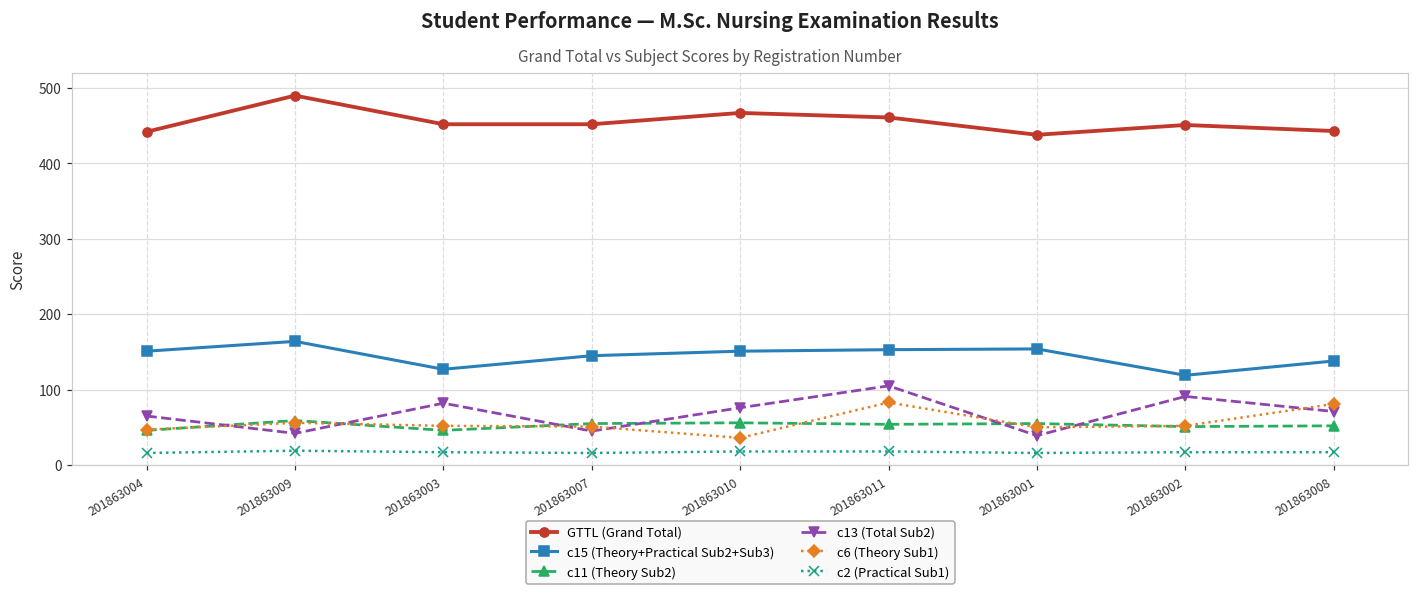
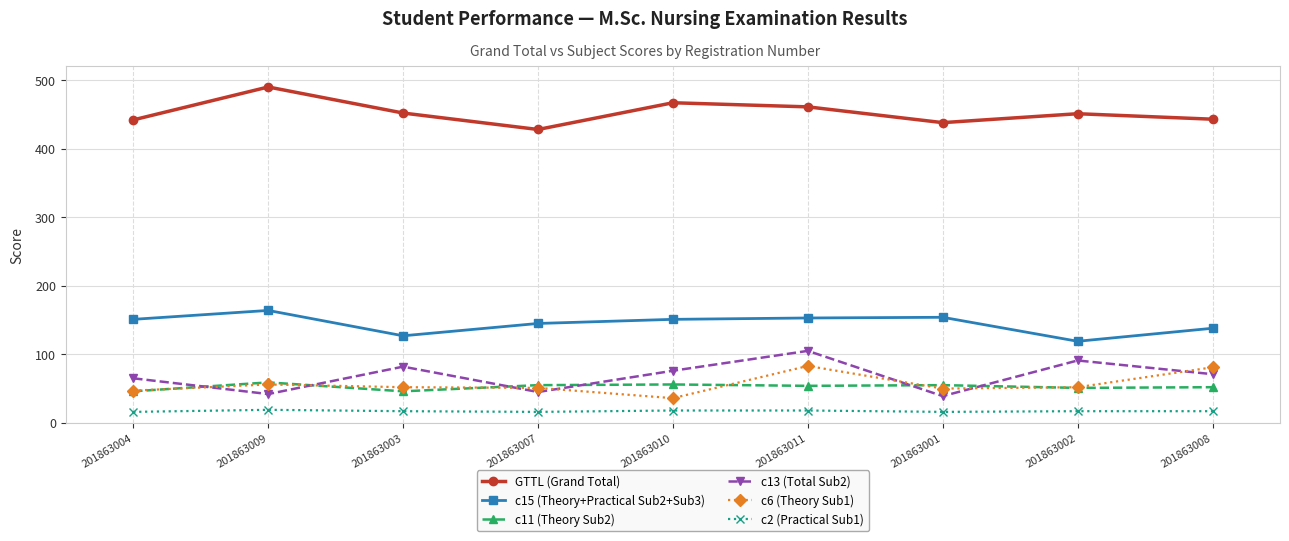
GTTL (Grand Total), 201863007: 450 -> 430
